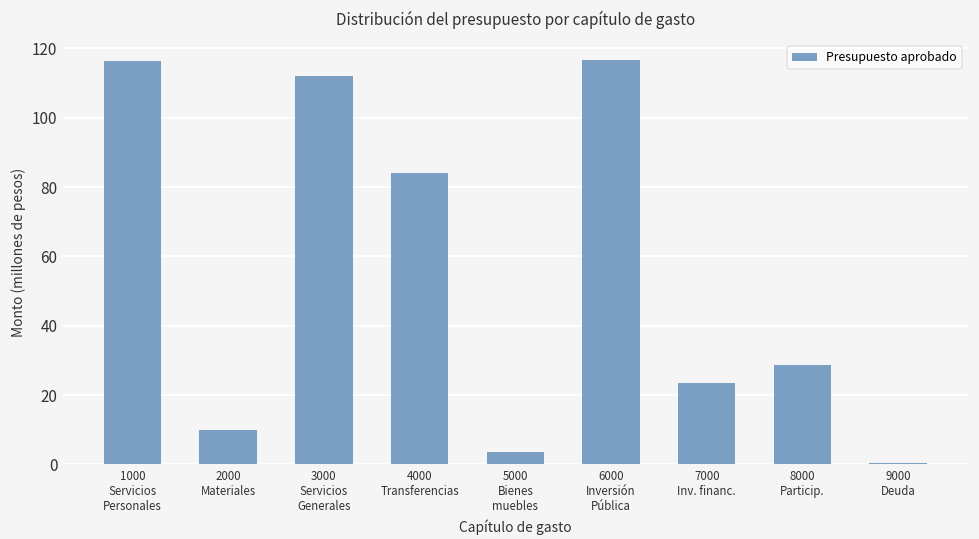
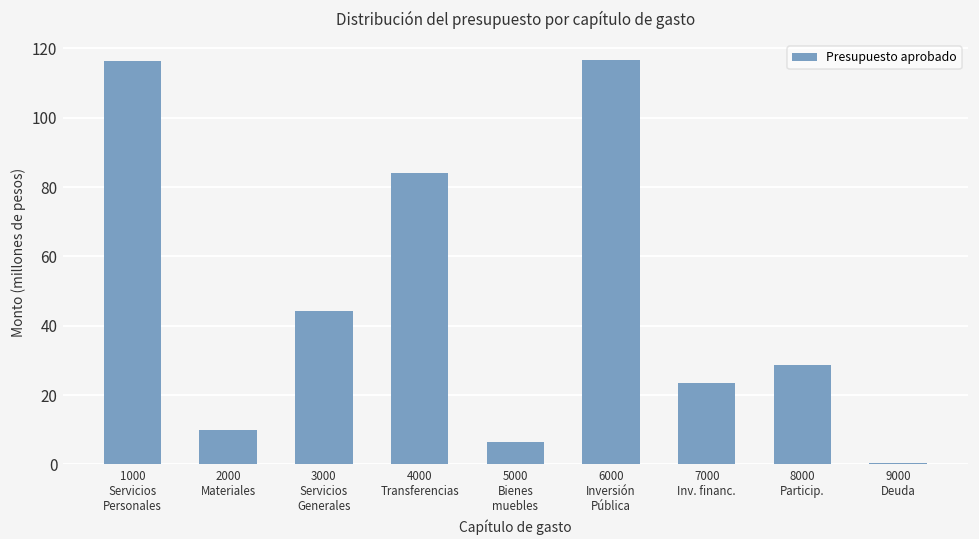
3000 Servicios Generales: 112 -> 44
5000 Bienes muebles: 4 -> 7
